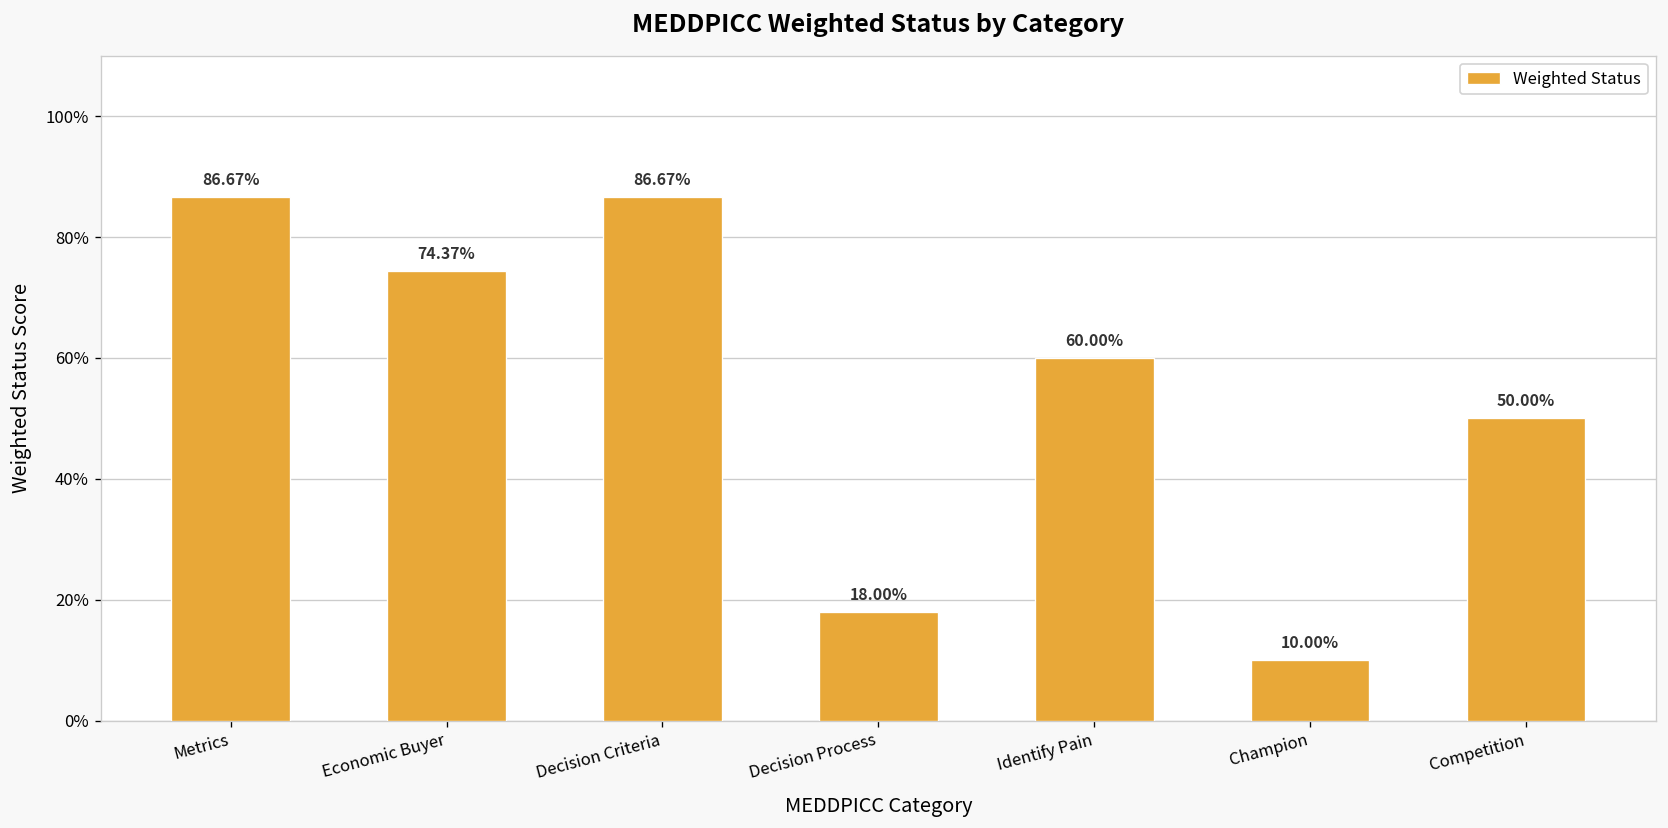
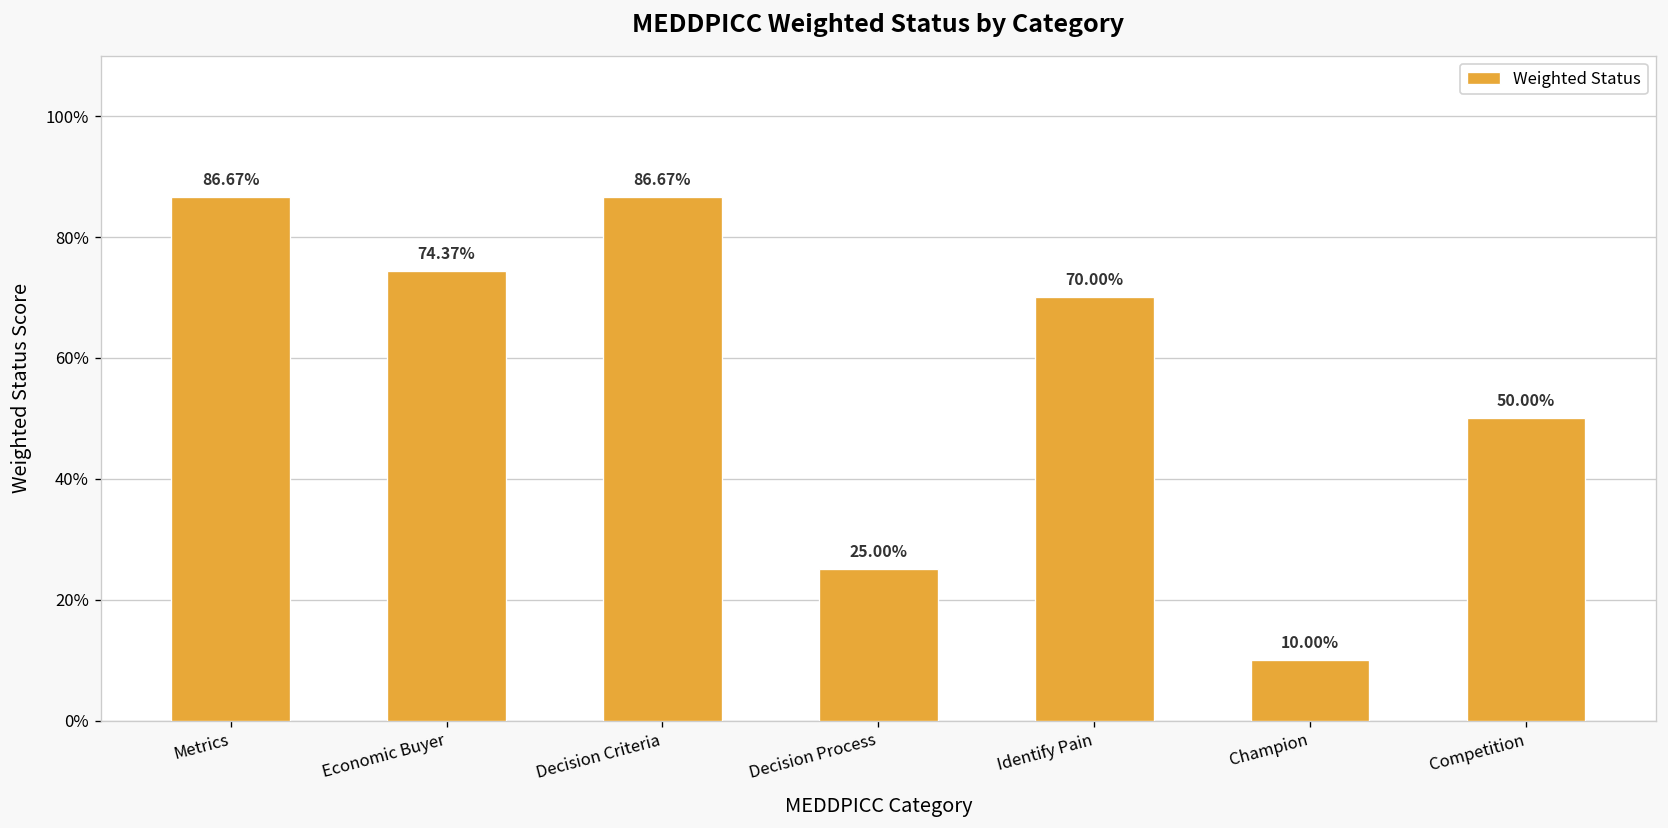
Decision Process: 18.00% -> 25.00%
Identify Pain: 60.00% -> 70.00%
